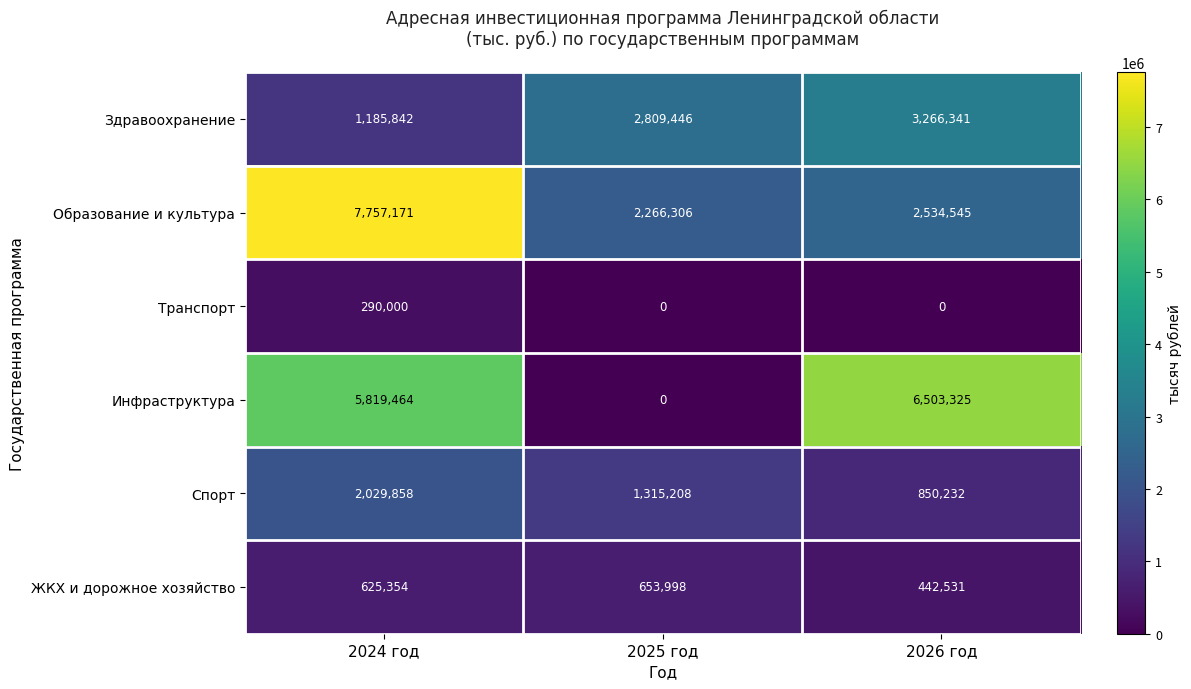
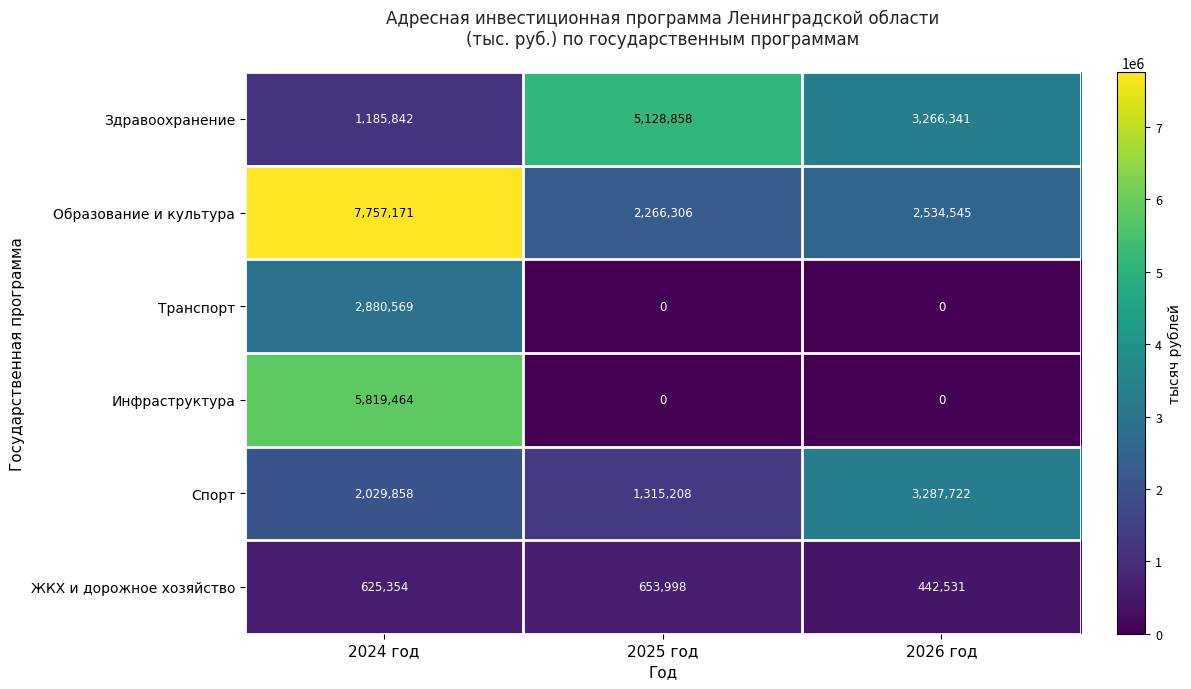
Здравоохранение, 2025 год: 2,809,446 -> 5,128,858
Транспорт, 2024 год: 290,000 -> 2,880,569
Инфраструктура, 2026 год: 6,503,325 -> 0
Спорт, 2026 год: 850,232 -> 3,287,722
